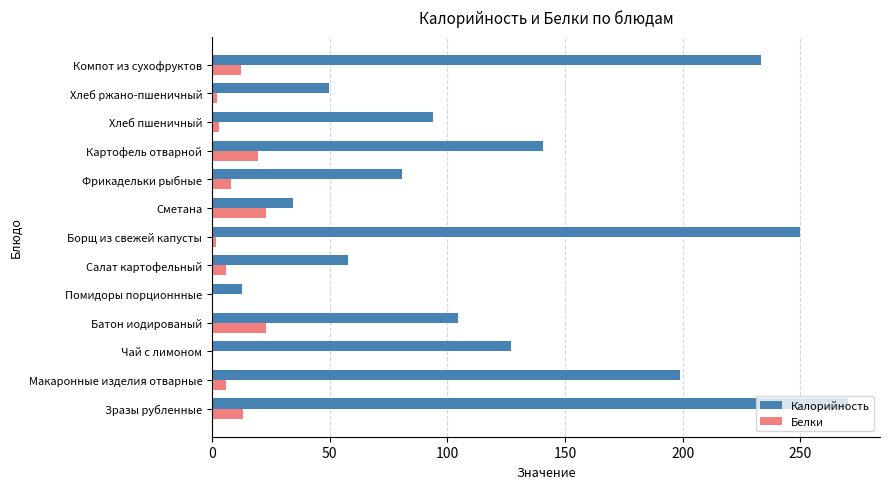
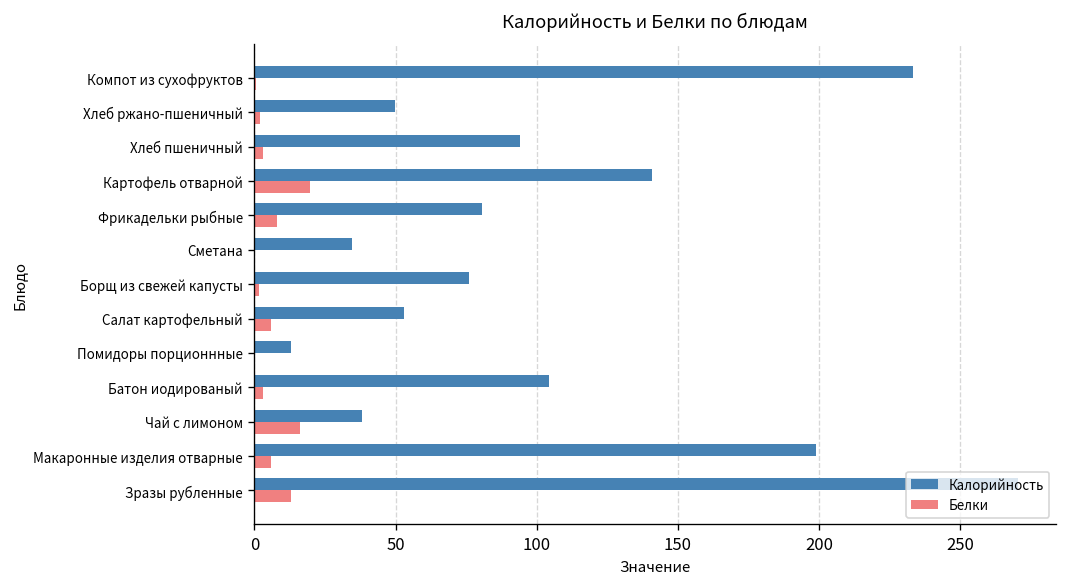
Белки, Компот из сухофруктов: 12 -> 1
Белки, Сметана: 23 -> 0
Калорийность, Борщ из свежей капусты: 250 -> 76
Калорийность, Салат картофельный: 58 -> 53
Белки, Батон иодированый: 23 -> 3
Калорийность, Чай с лимоном: 127 -> 38
Белки, Чай с лимоном: 0 -> 16
